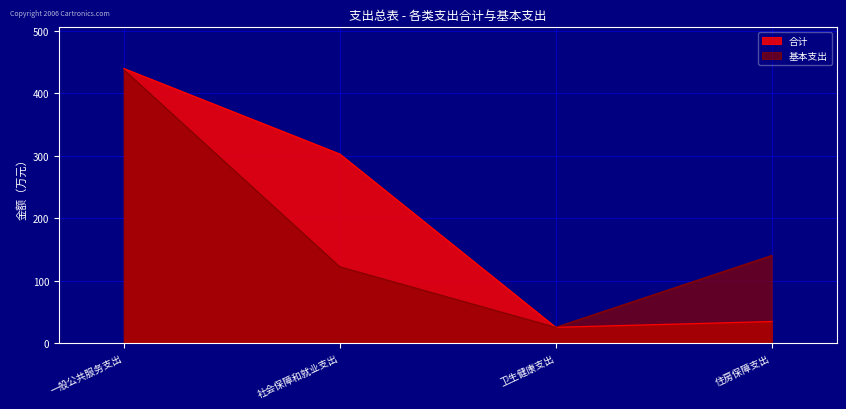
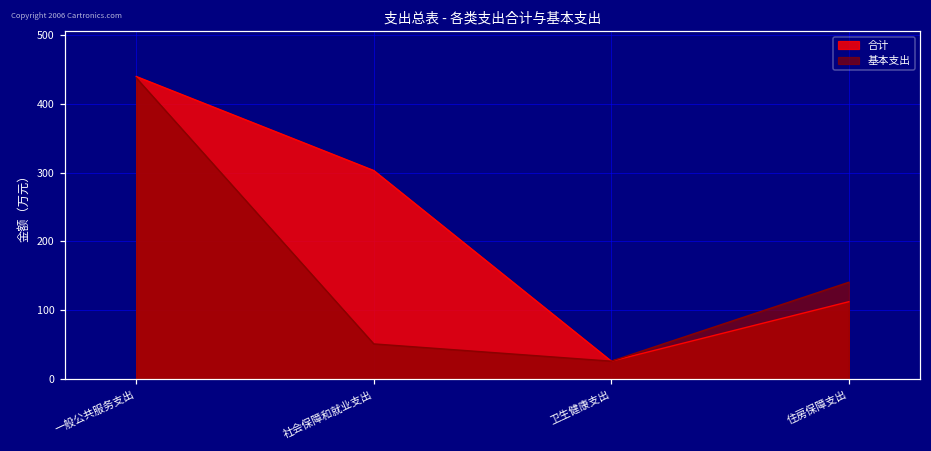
基本支出, 社会保障和就业支出: 120 -> 50
合计, 住房保障支出: 30 -> 110
